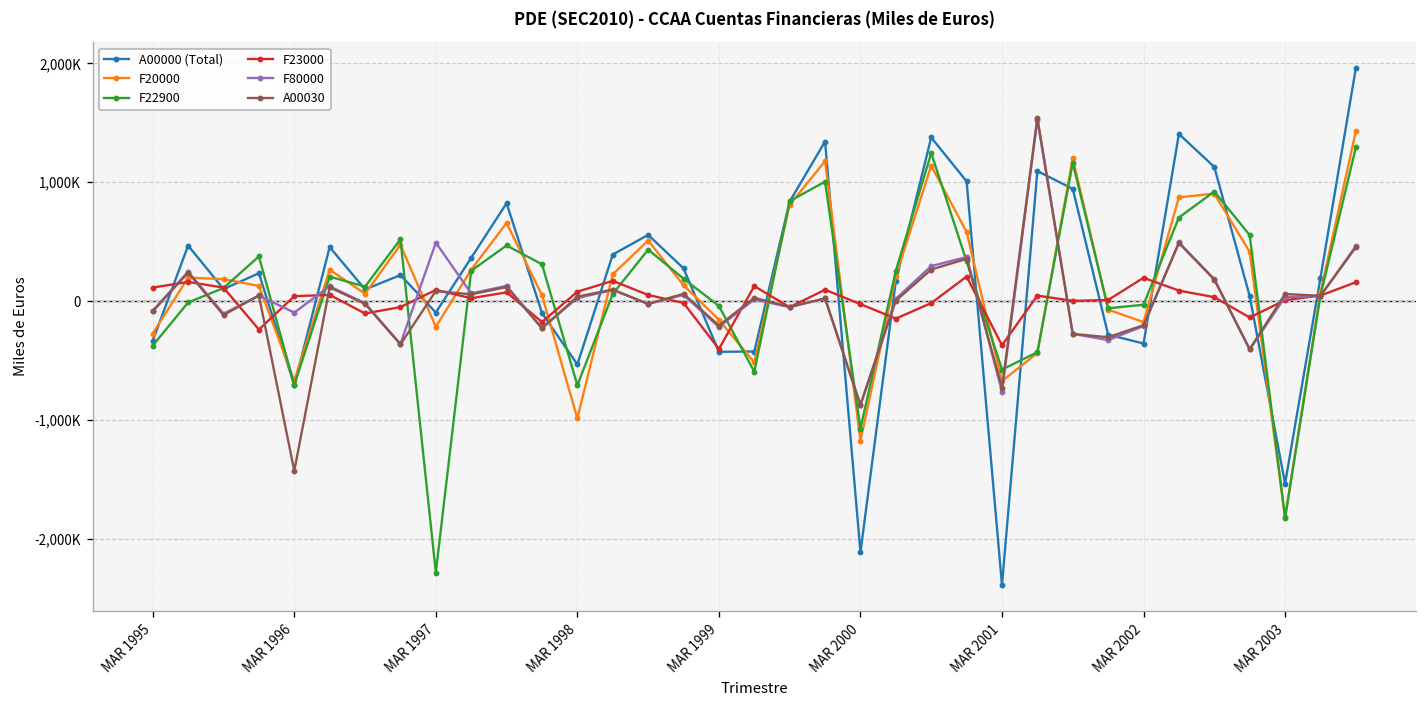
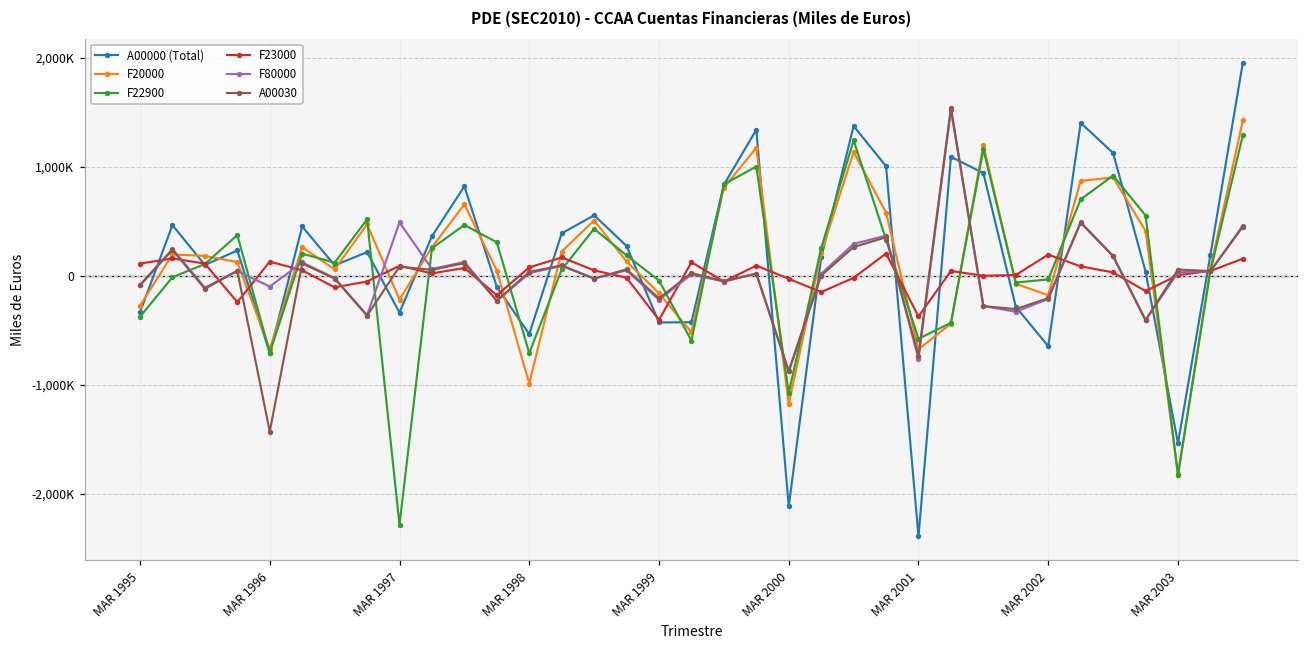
F23000, MAR 1996: 0 -> 100,000
A00000 (Total), MAR 1997: -100,000 -> -300,000
A00000 (Total), MAR 2002: -400,000 -> -600,000
